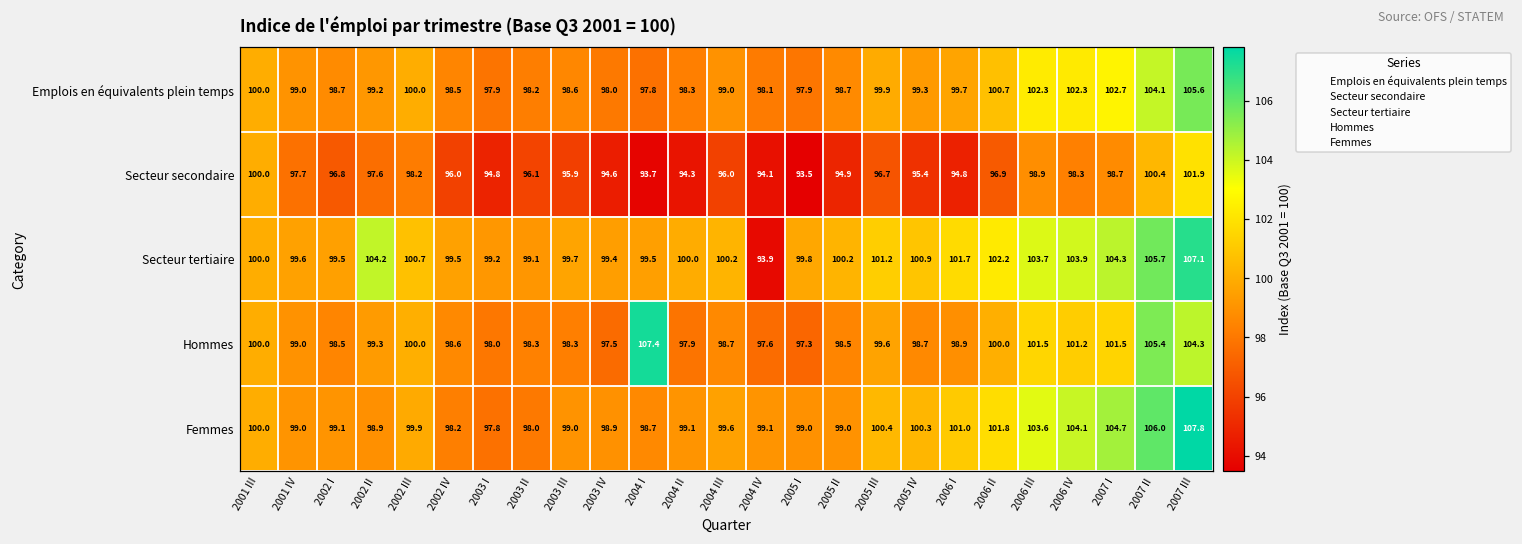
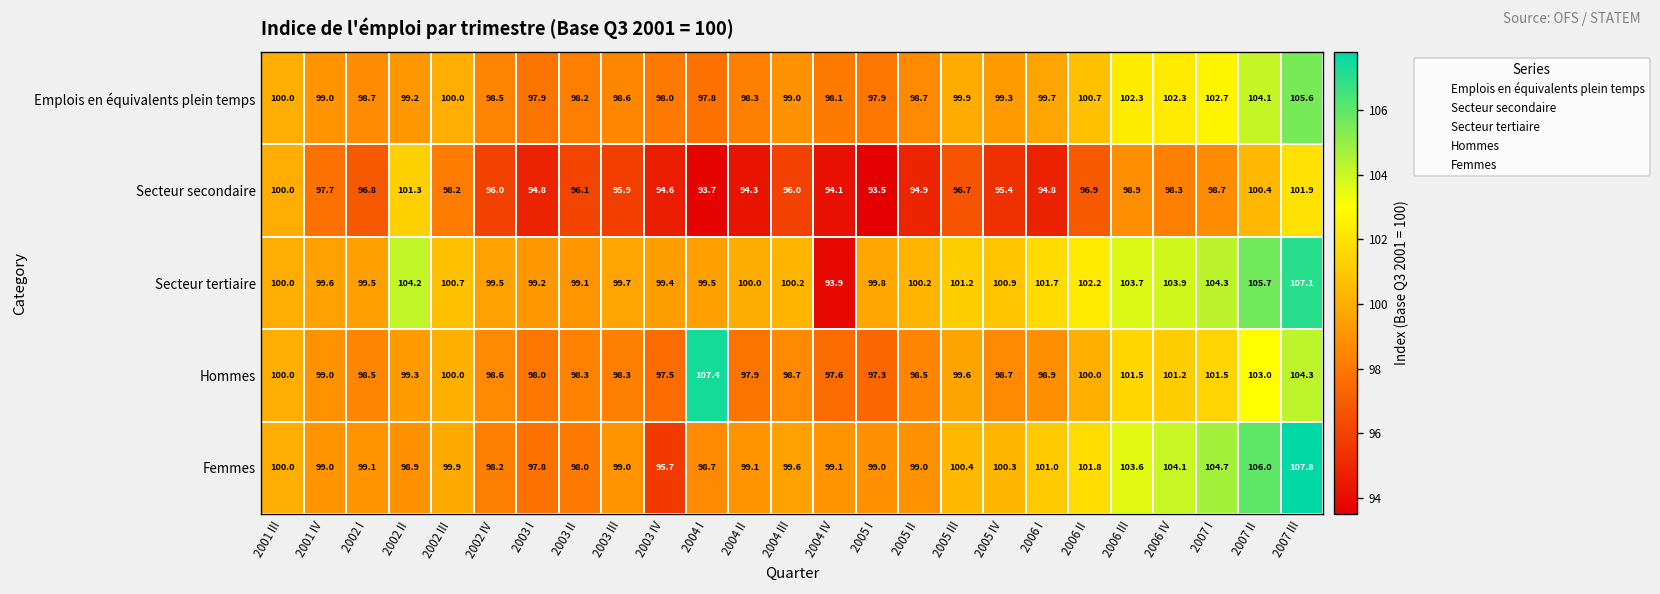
Secteur secondaire, 2002 II: 97.6 -> 101.3
Hommes, 2007 II: 105.4 -> 103.0
Femmes, 2003 IV: 98.9 -> 95.7
